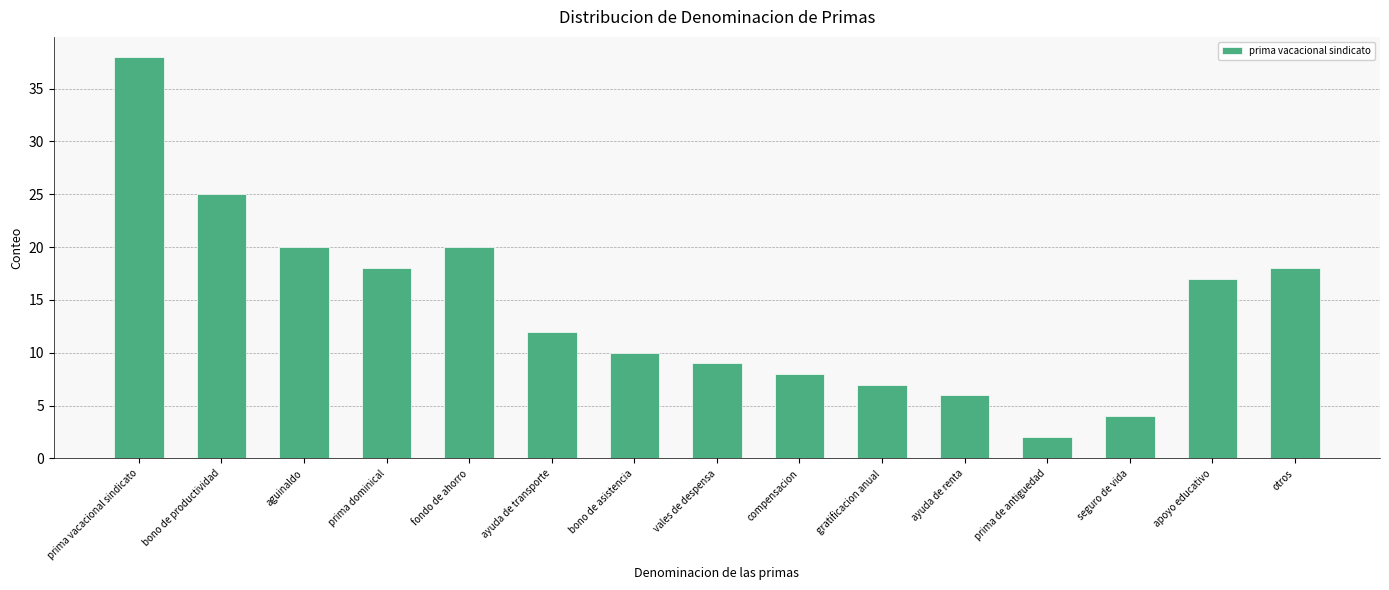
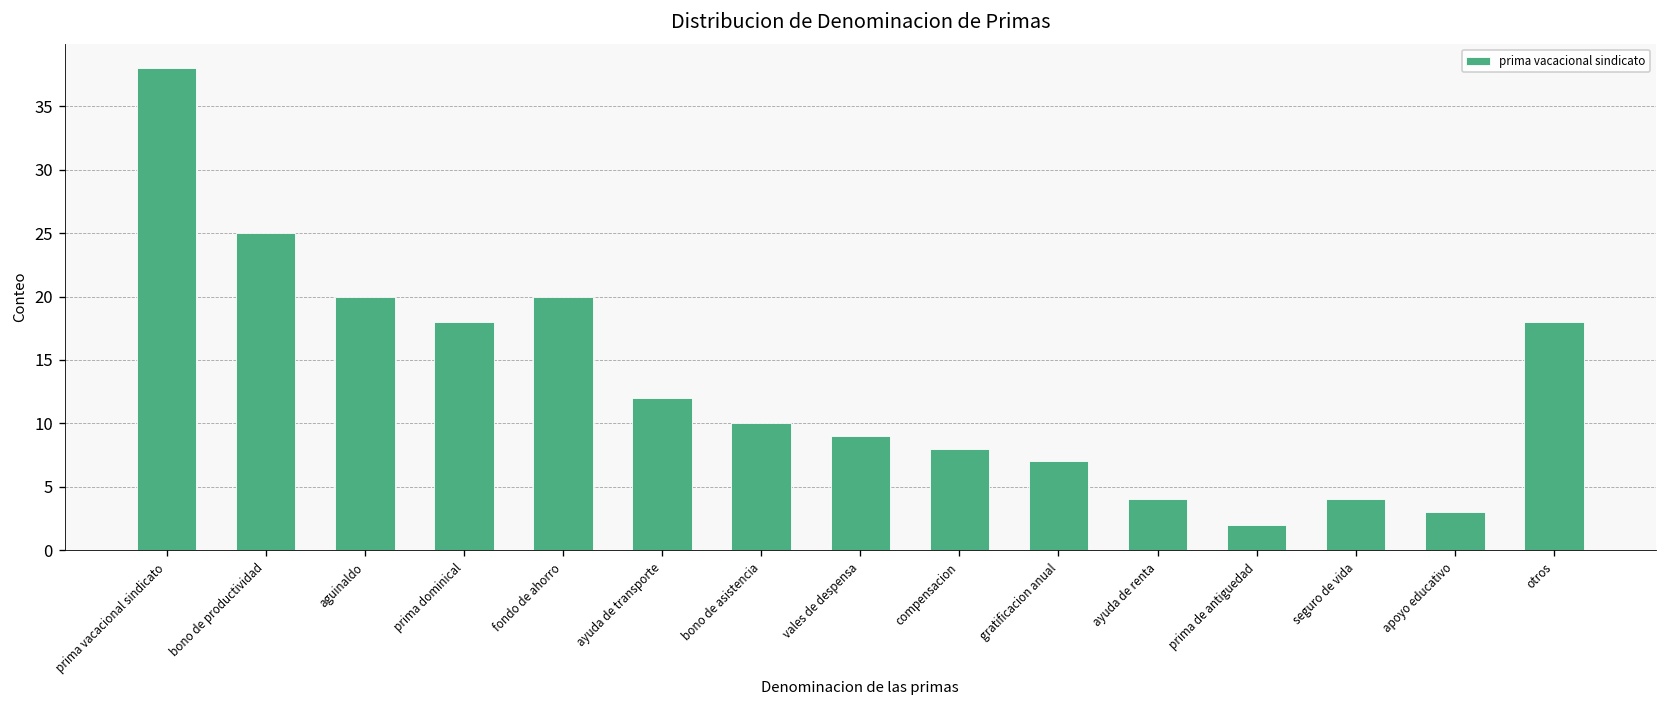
ayuda de renta: 6 -> 4
apoyo educativo: 17 -> 3
